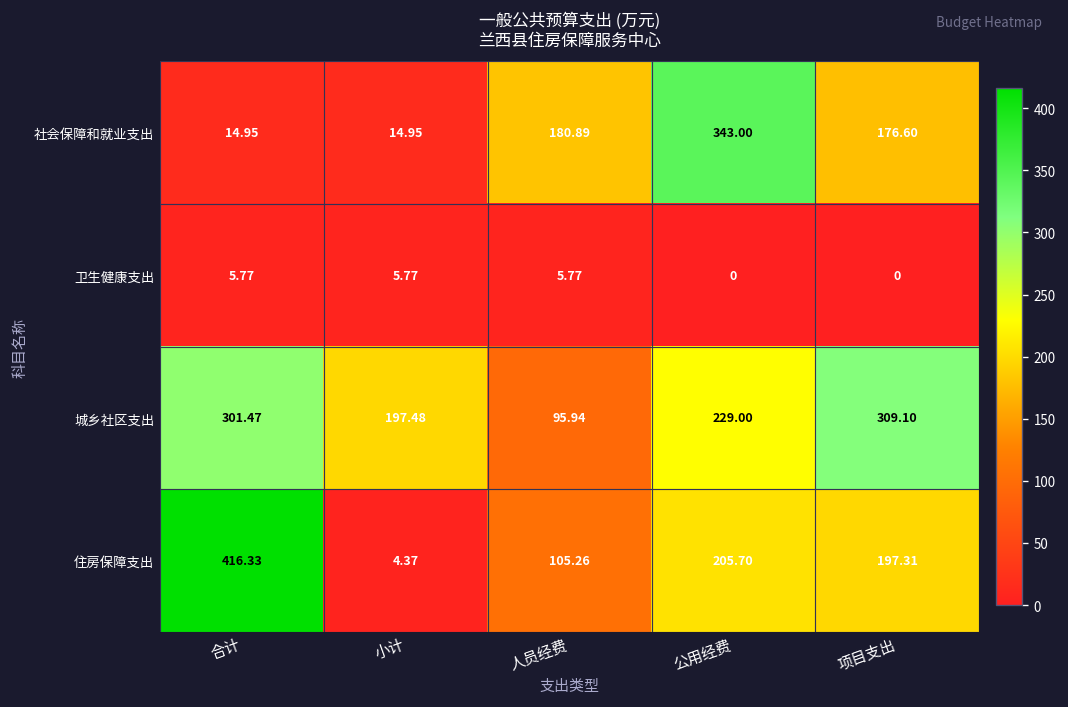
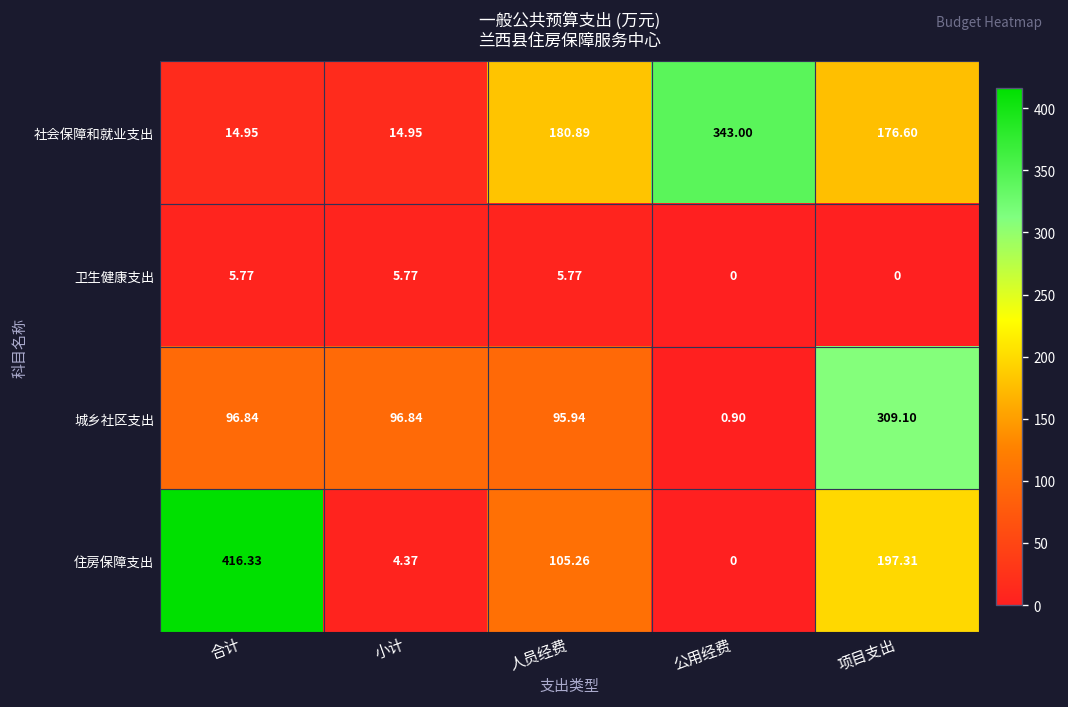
城乡社区支出, 合计: 301.47 -> 96.84
城乡社区支出, 小计: 197.48 -> 96.84
城乡社区支出, 公用经费: 229.00 -> 0.90
住房保障支出, 公用经费: 205.70 -> 0
